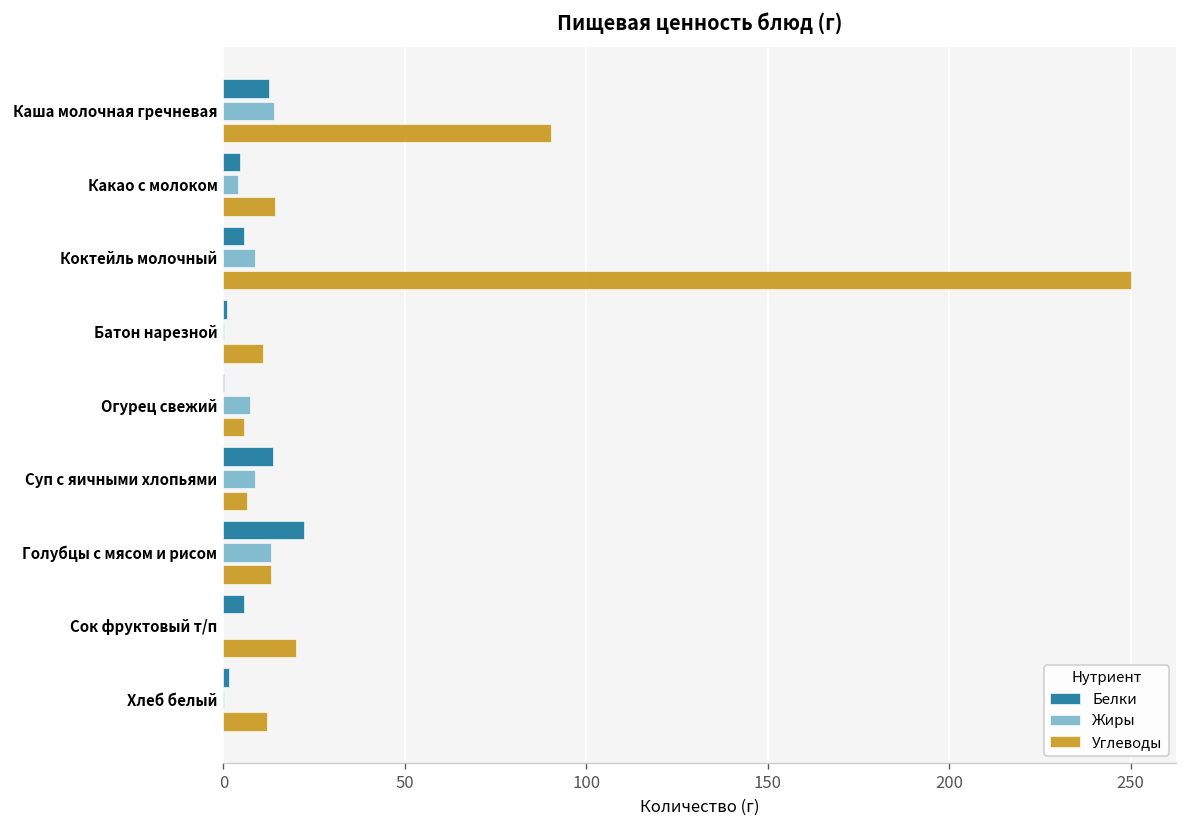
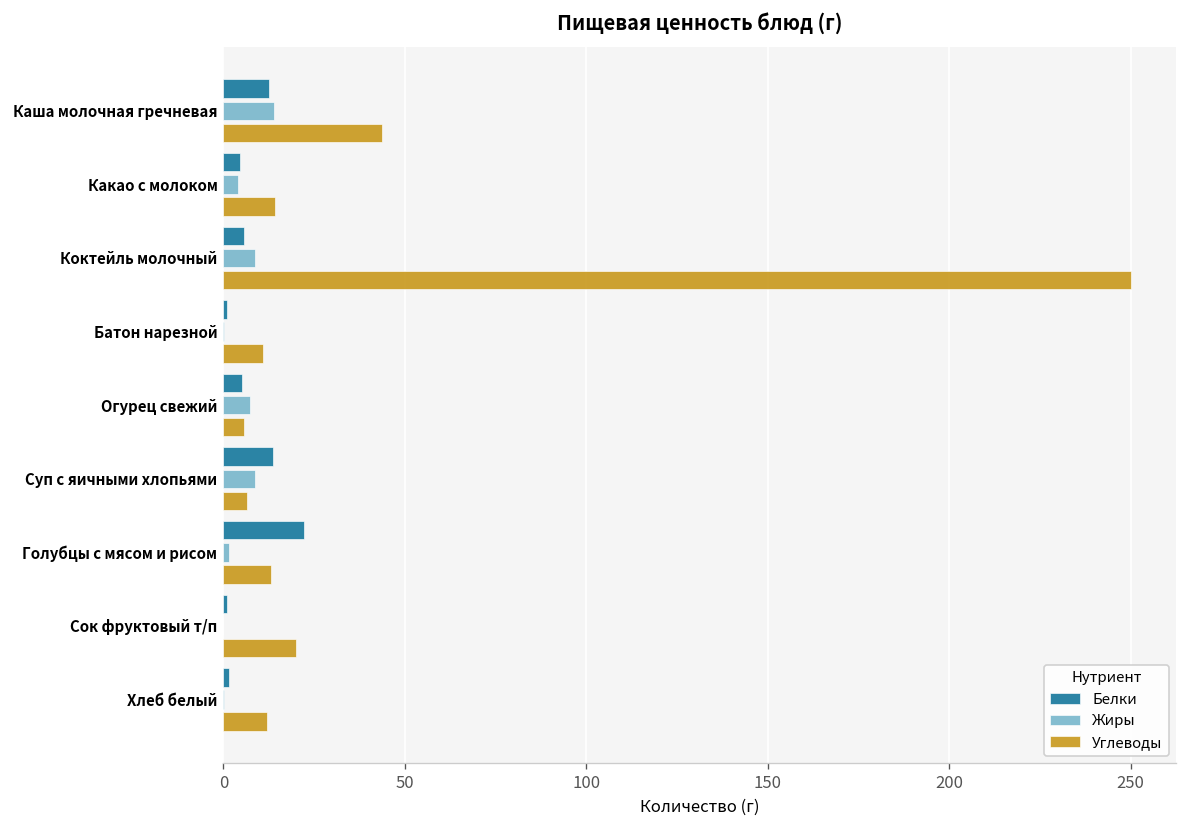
Углеводы, Каша молочная гречневая: 90 -> 44
Белки, Огурец свежий: 0 -> 5
Жиры, Голубцы с мясом и рисом: 13 -> 2
Белки, Сок фруктовый т/п: 6 -> 1
